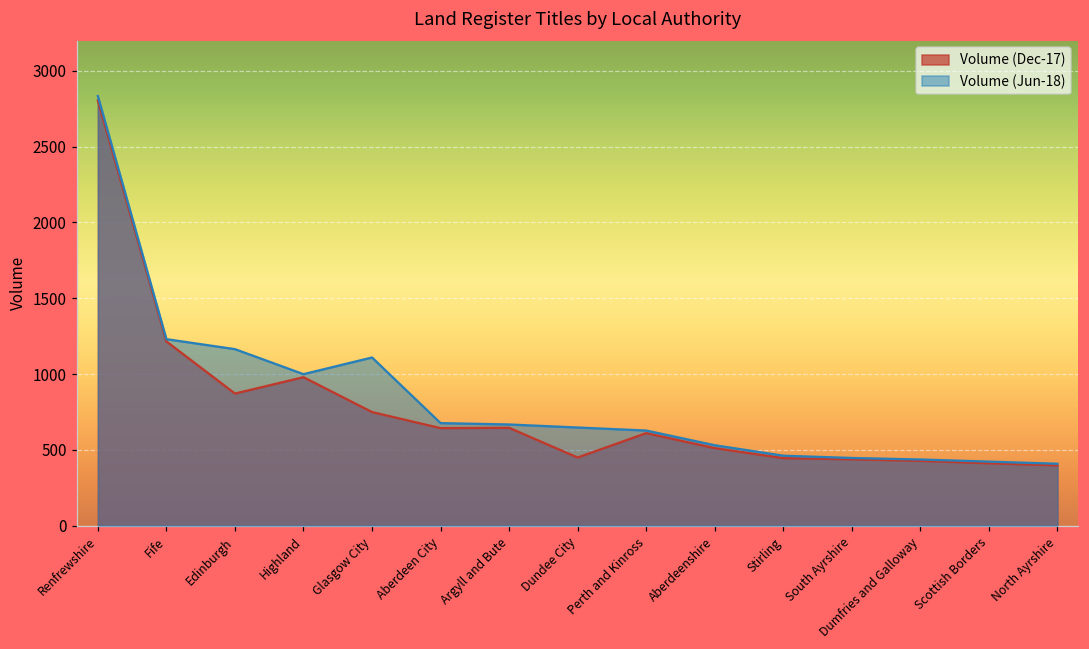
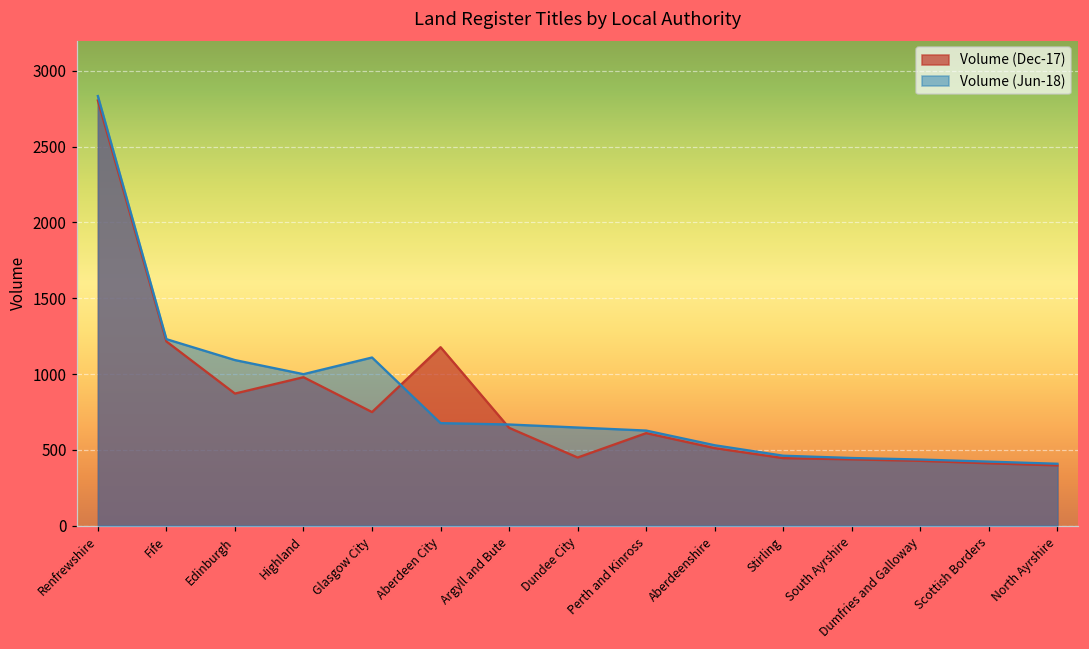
Volume (Jun-18), Edinburgh: 1160 -> 1090
Volume (Dec-17), Aberdeen City: 640 -> 1180
